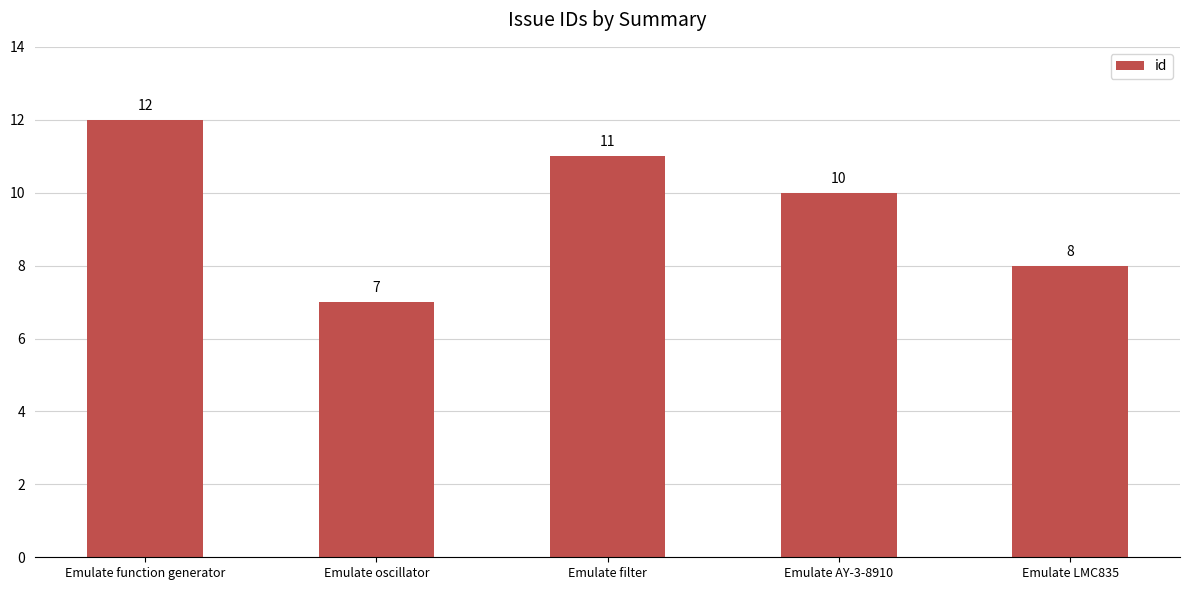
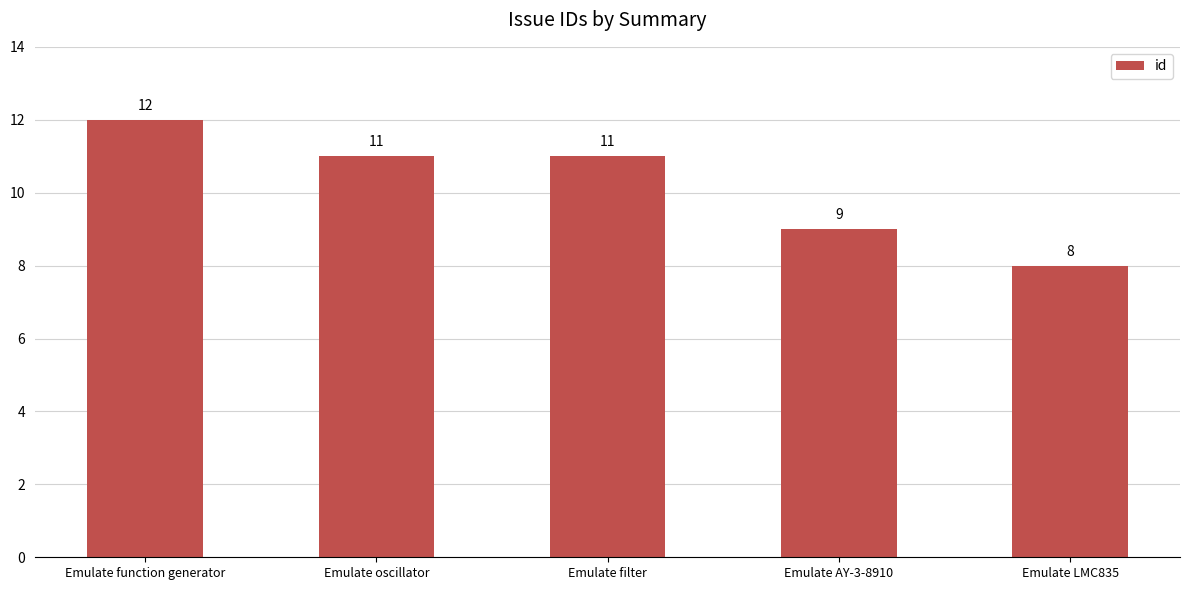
Emulate oscillator: 7 -> 11
Emulate AY-3-8910: 10 -> 9
